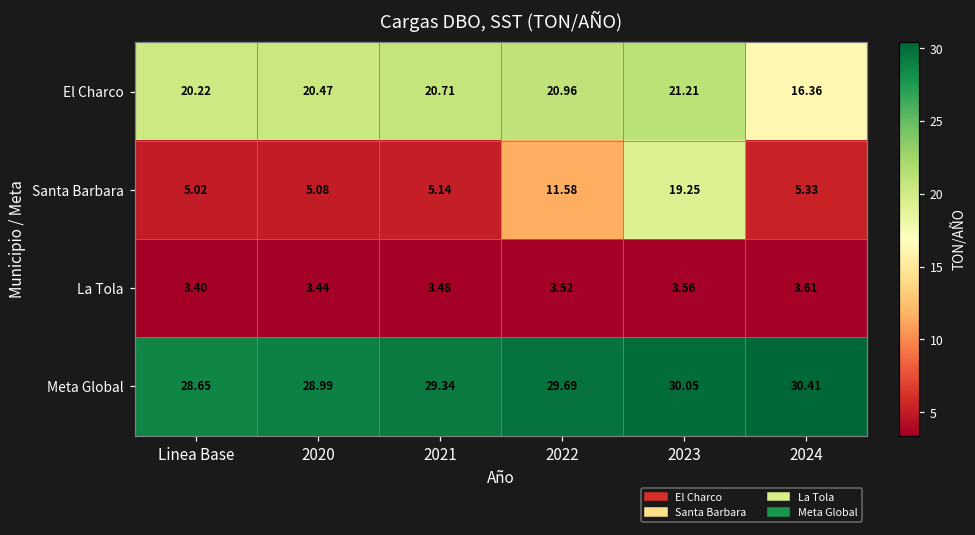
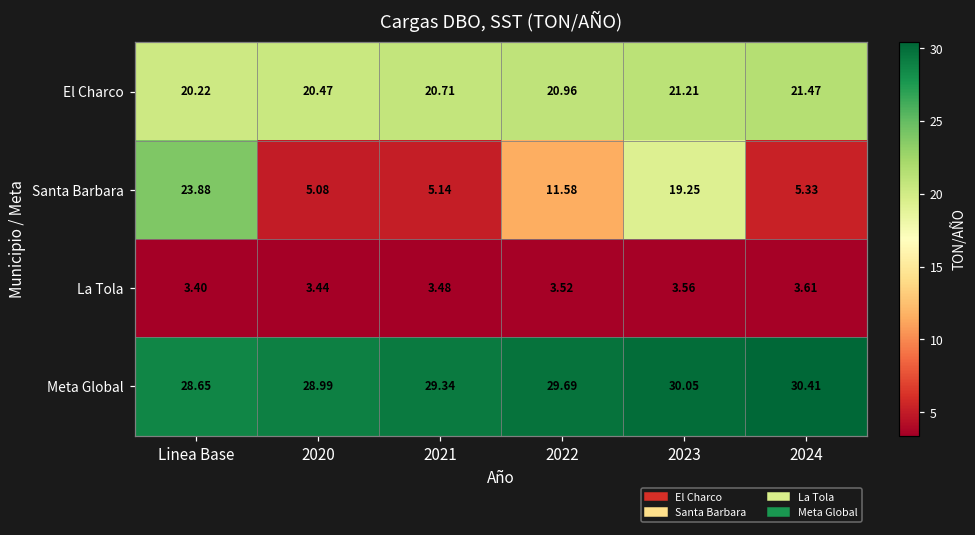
El Charco, 2024: 16.36 -> 21.47
Santa Barbara, Linea Base: 5.02 -> 23.88
